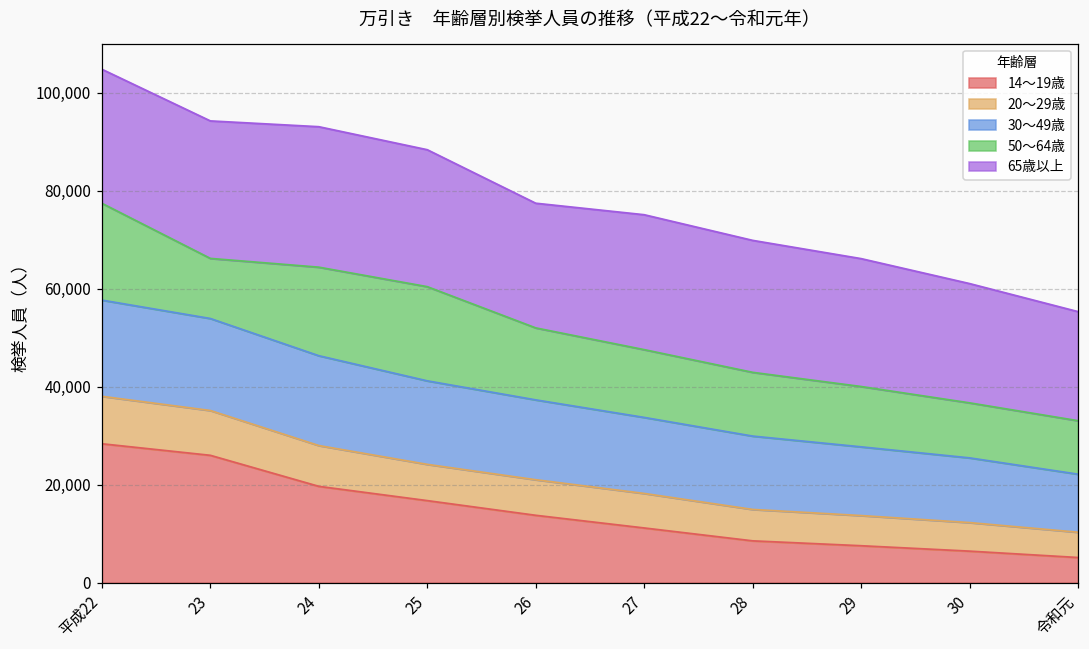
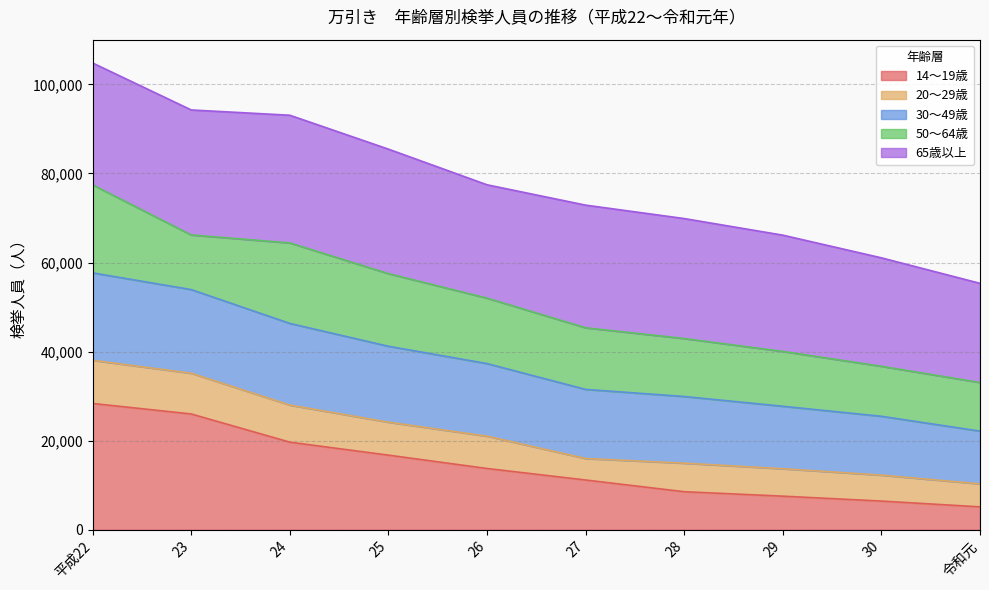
50～64歳, 25: 19,000 -> 16,000
20～29歳, 27: 7,000 -> 5,000
